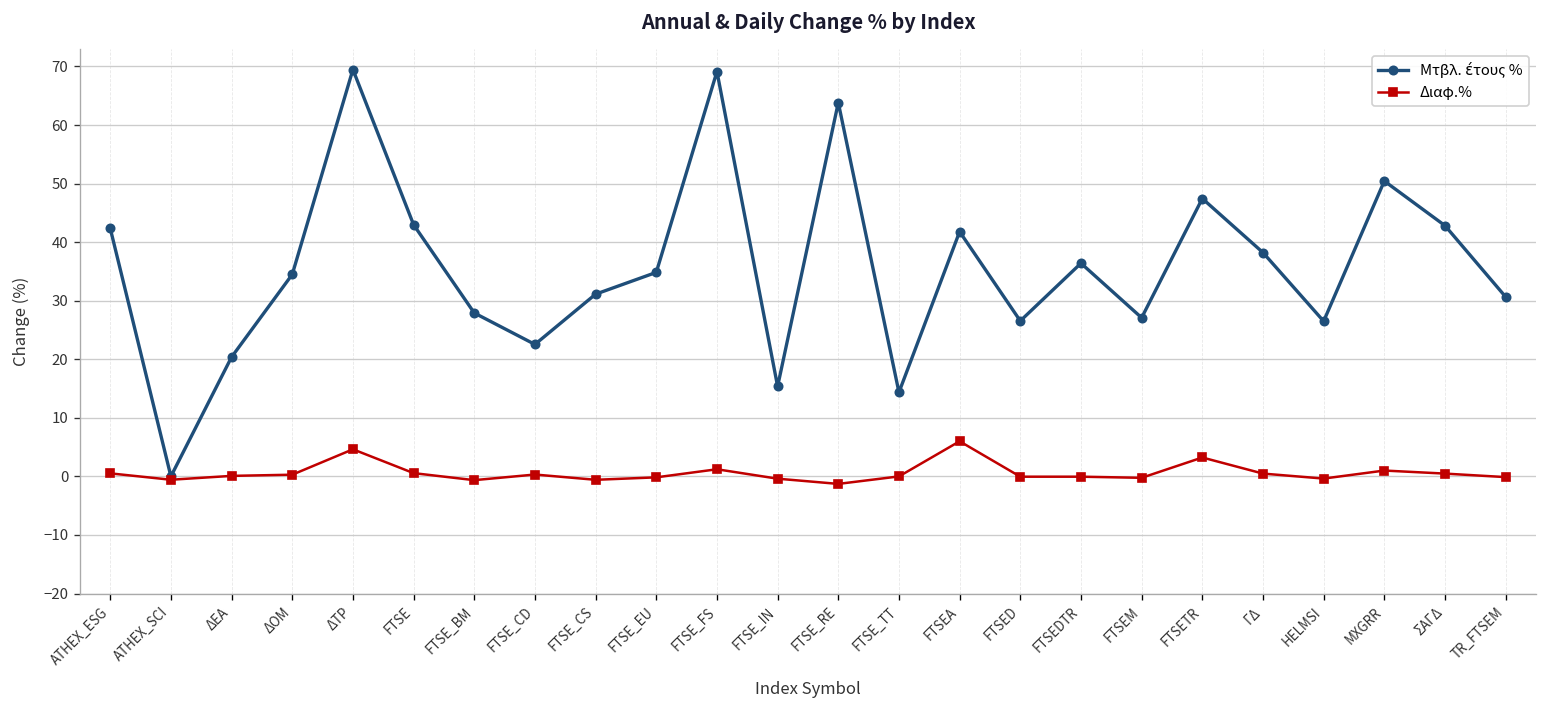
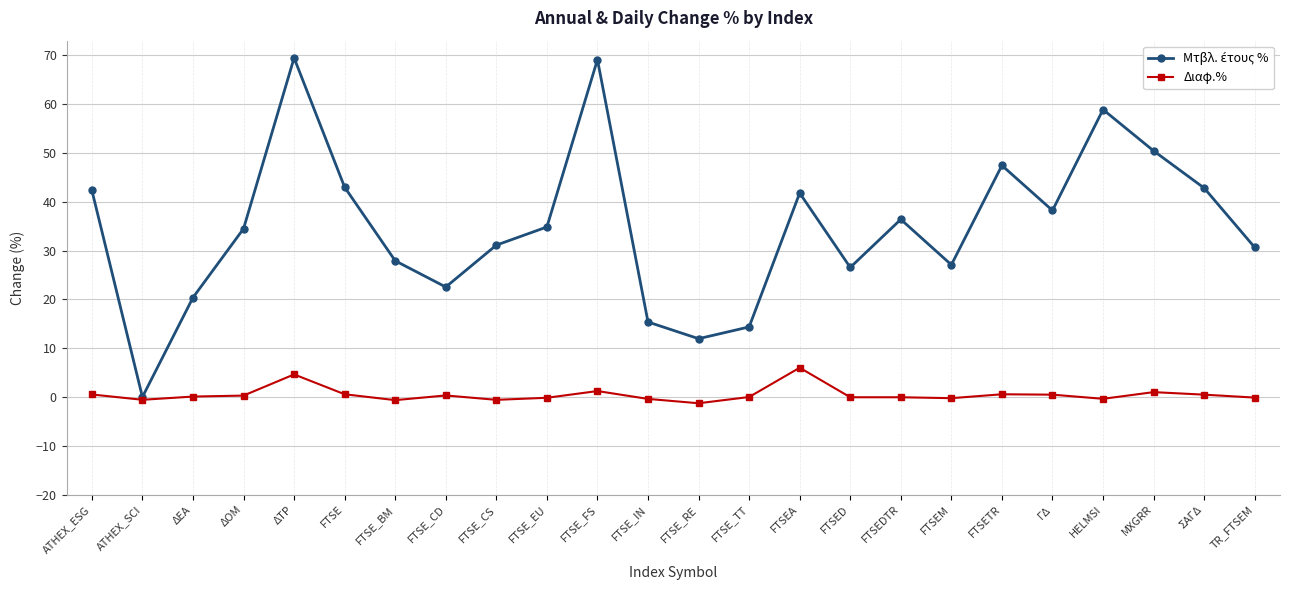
Μτβλ. έτους %, FTSE_RE: 64 -> 12
Διαφ.%, FTSETR: 3 -> 1
Μτβλ. έτους %, HELMSI: 27 -> 59
